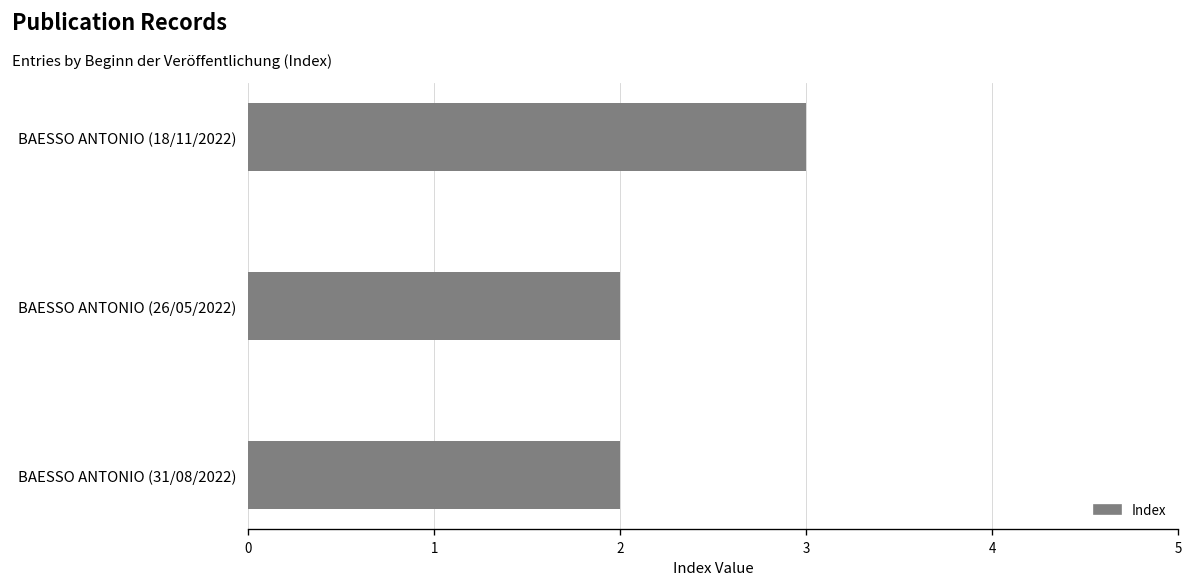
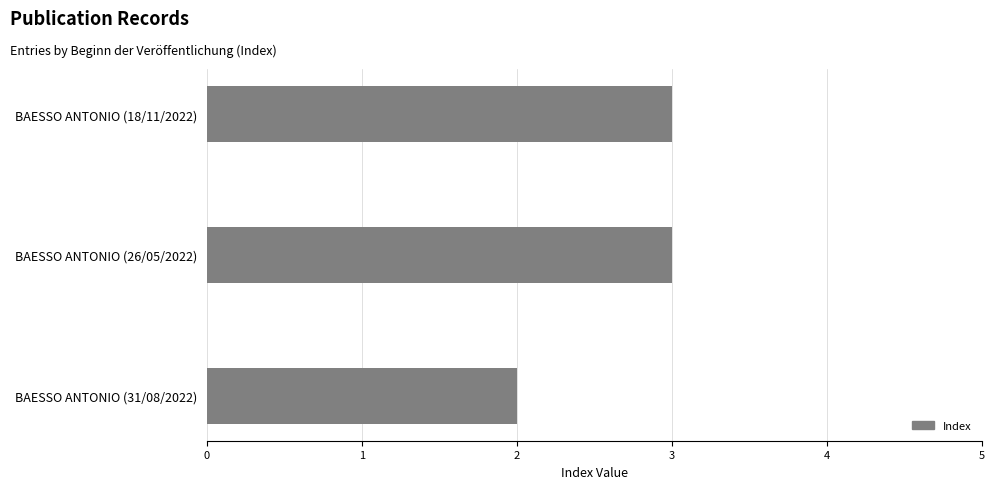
BAESSO ANTONIO (26/05/2022): 2 -> 3
